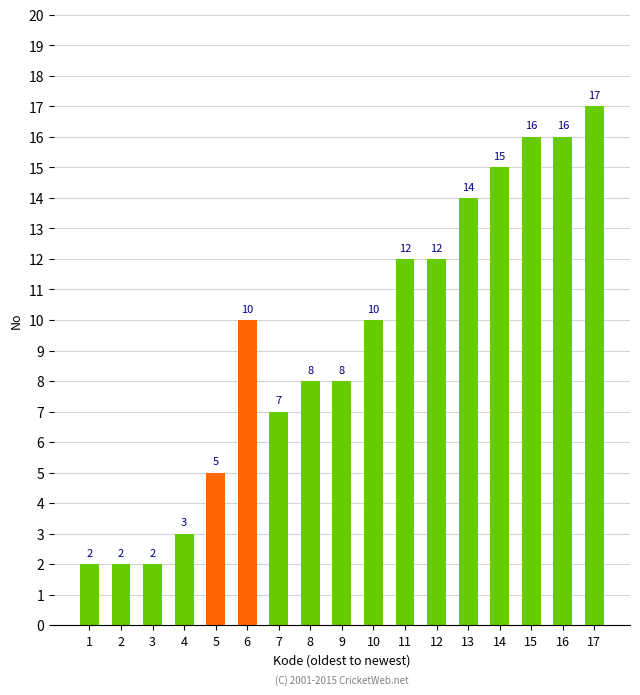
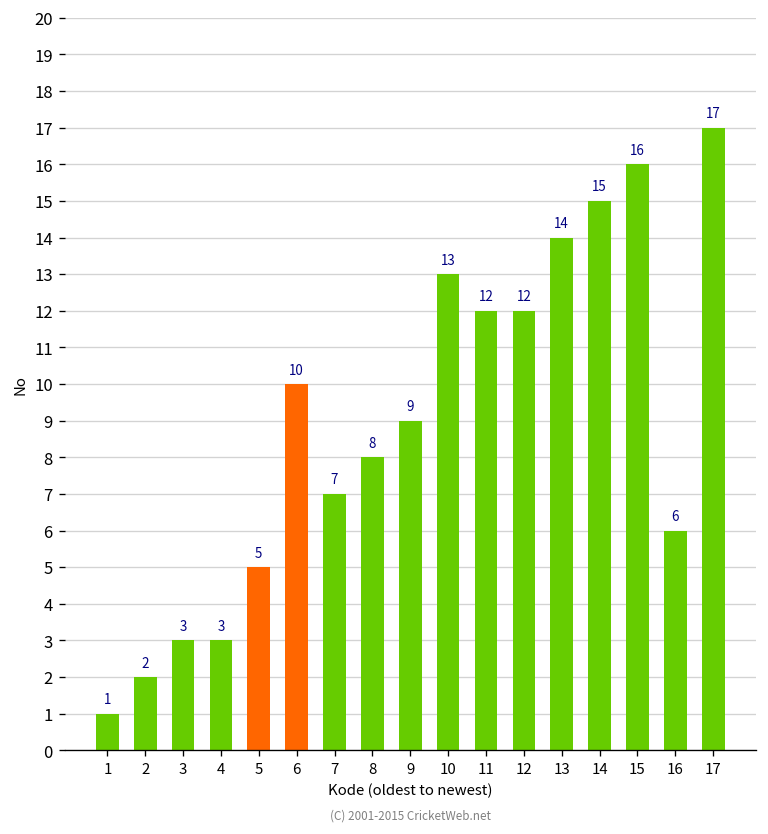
1: 2 -> 1
3: 2 -> 3
9: 8 -> 9
10: 10 -> 13
16: 16 -> 6
